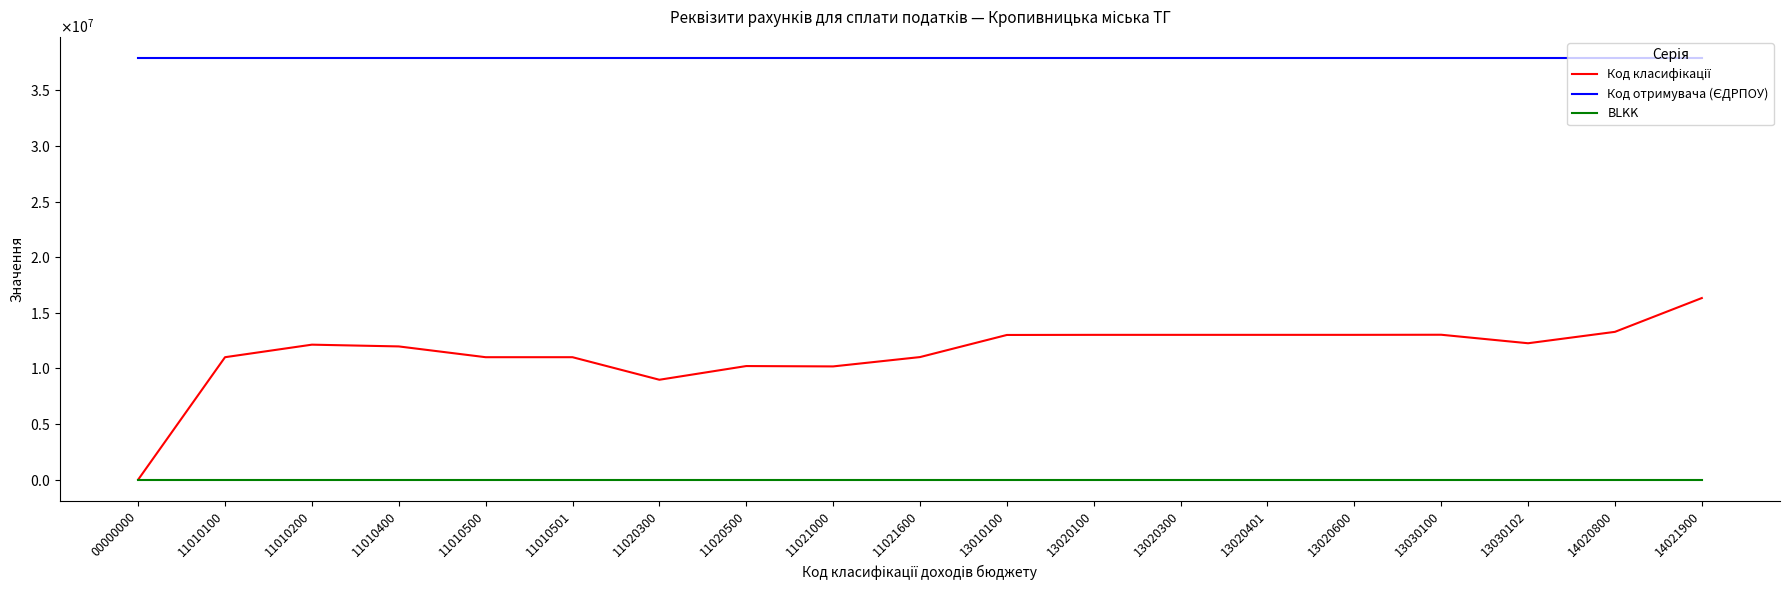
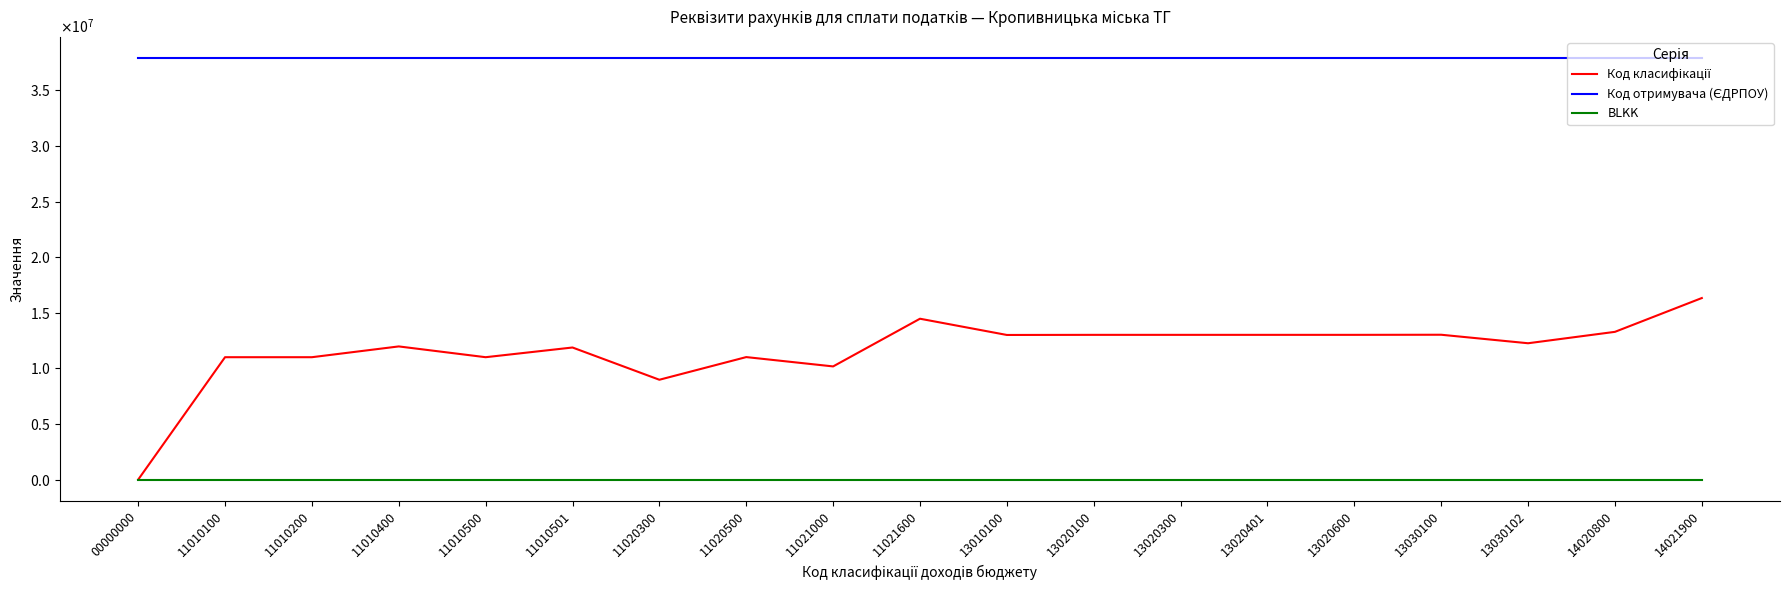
Код класифікації, 11010200: 12100000 -> 11000000
Код класифікації, 11010501: 11000000 -> 11900000
Код класифікації, 11020500: 10200000 -> 11000000
Код класифікації, 11021600: 11000000 -> 14500000
